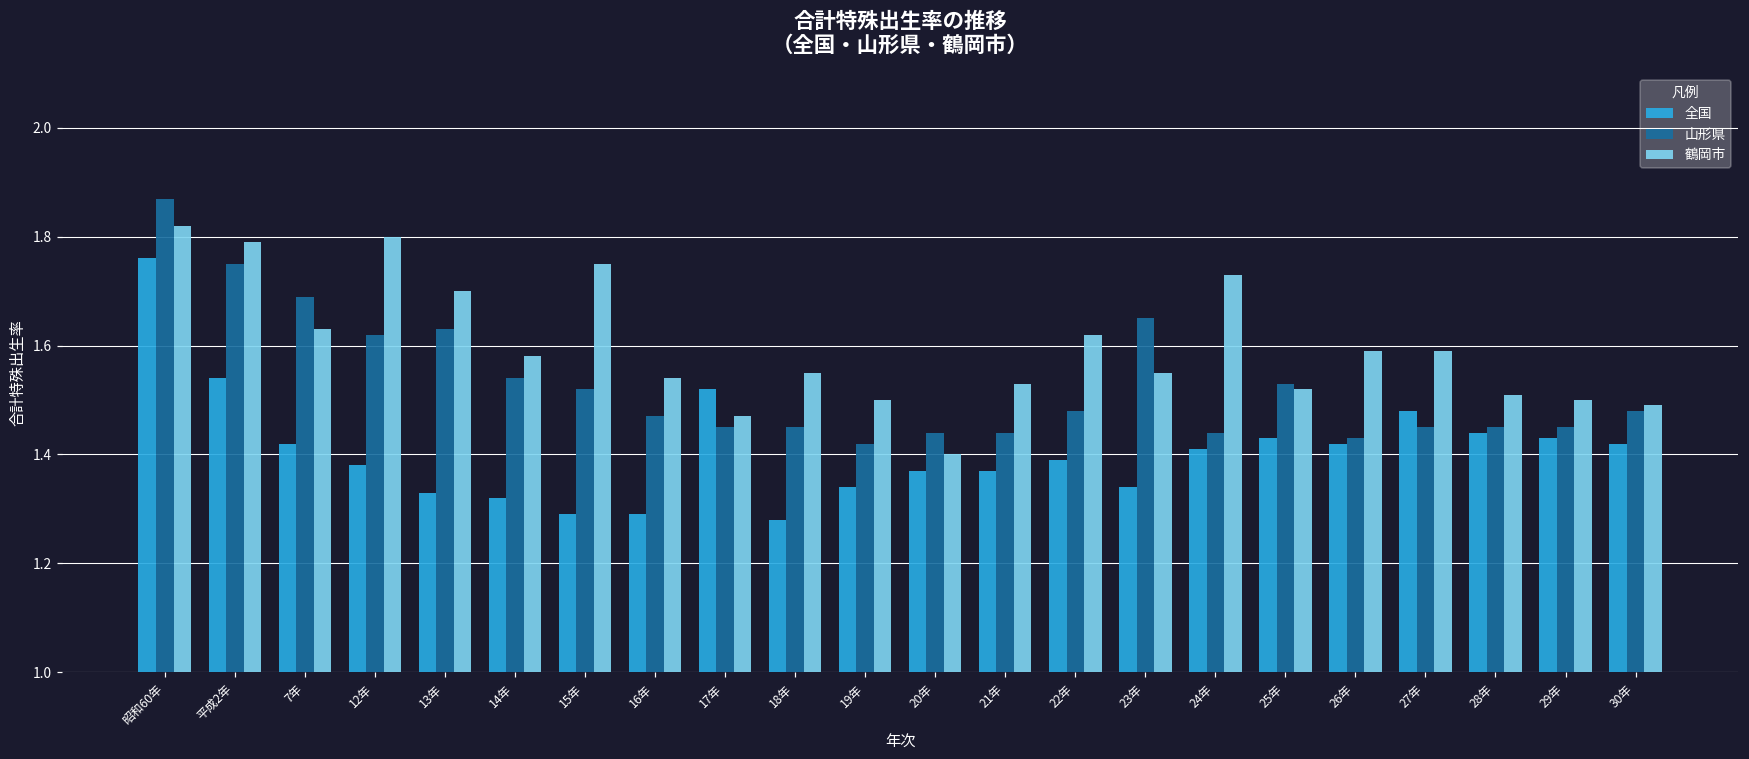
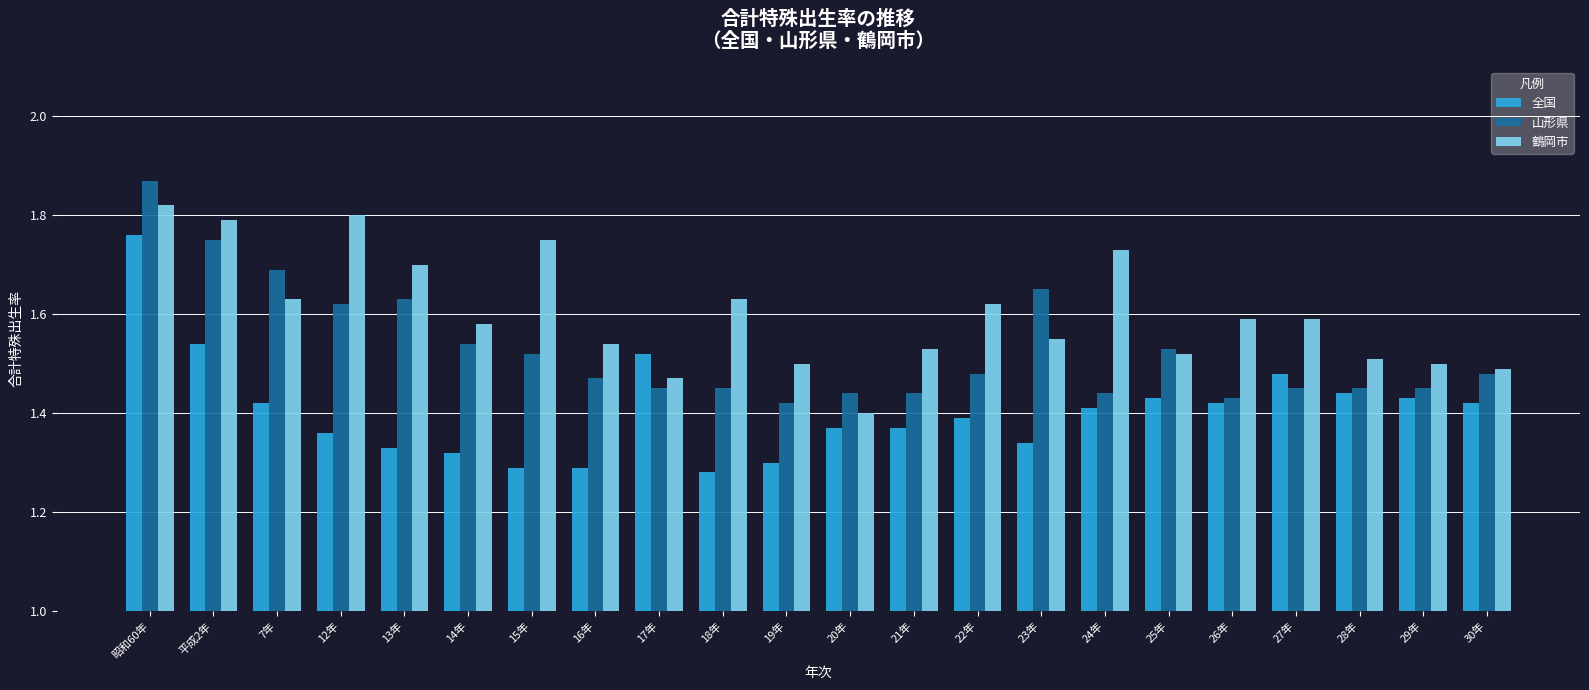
全国, 12年: 1.38 -> 1.36
鶴岡市, 18年: 1.55 -> 1.63
全国, 19年: 1.34 -> 1.30
